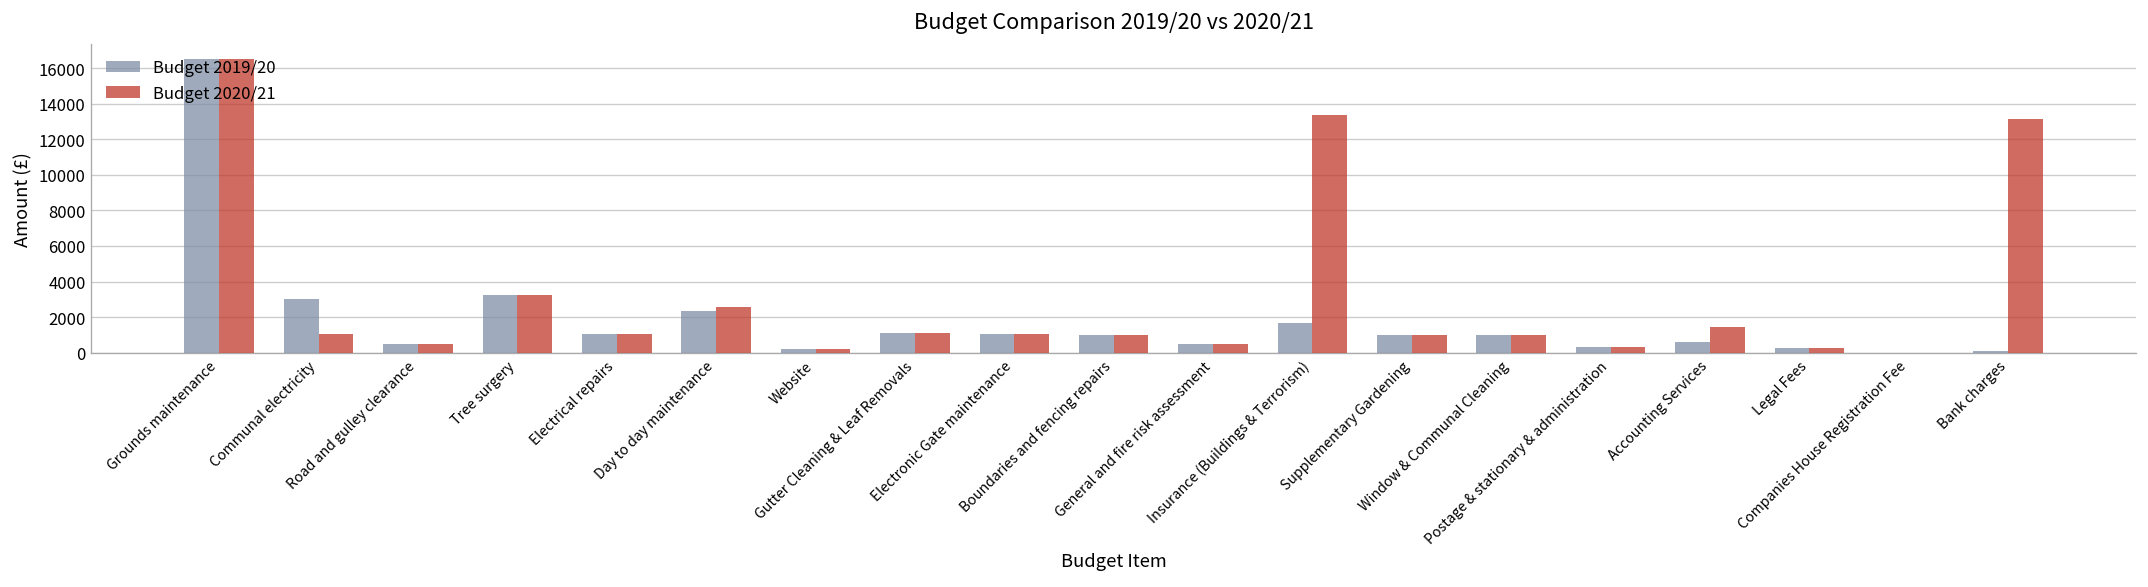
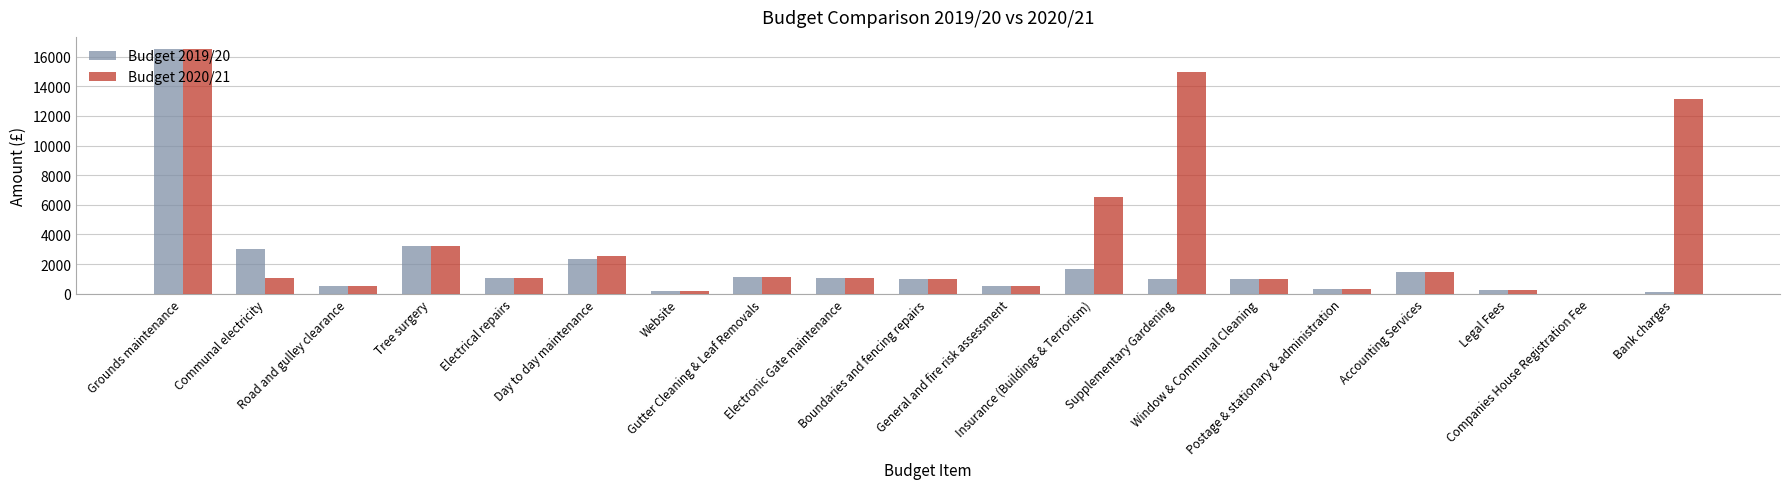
Budget 2020/21, Insurance (Buildings & Terrorism): 13300 -> 6500
Budget 2020/21, Supplementary Gardening: 1000 -> 15000
Budget 2019/20, Accounting Services: 600 -> 1400
